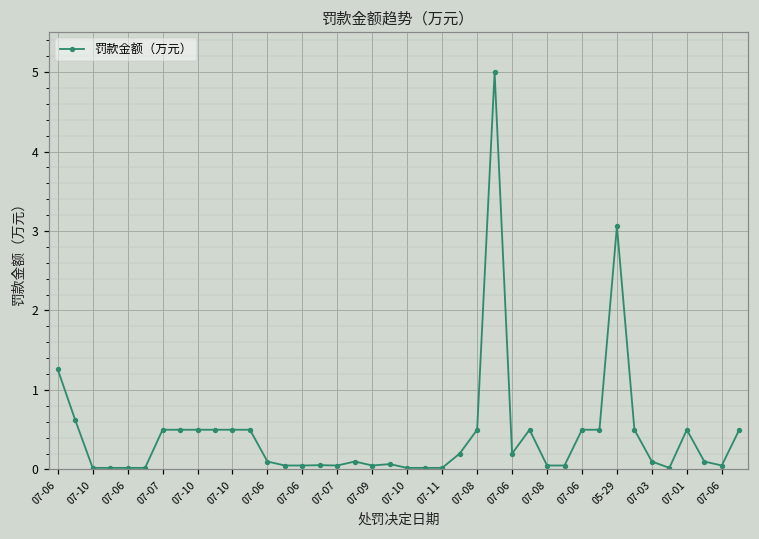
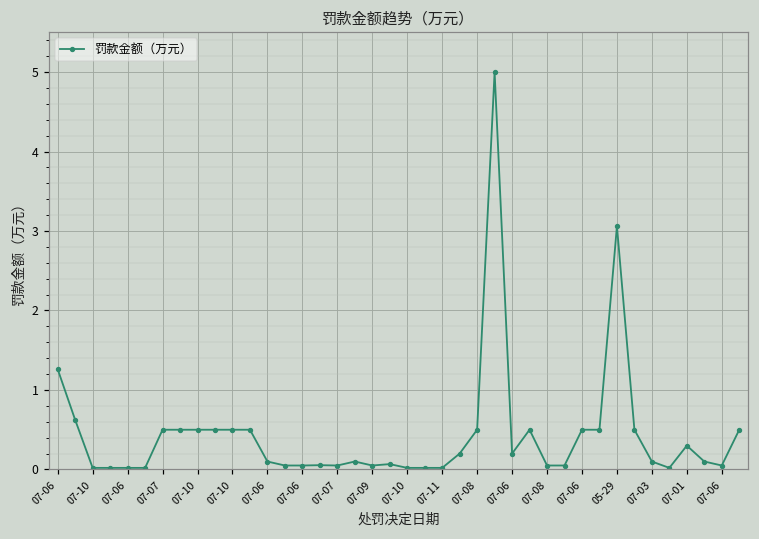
07-01: 0.5 -> 0.3
